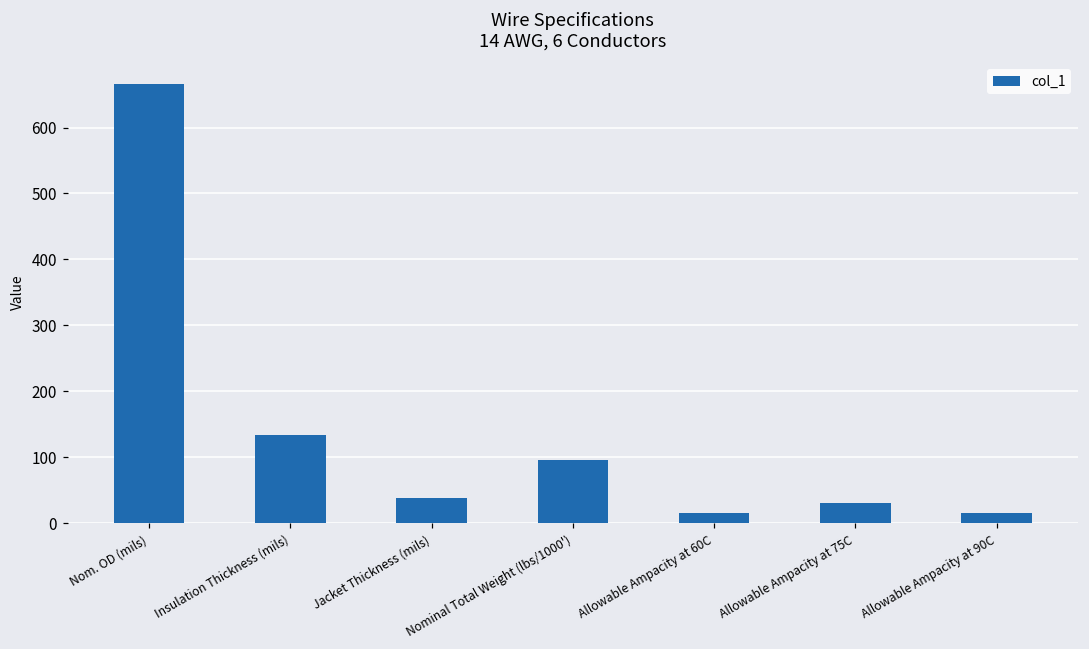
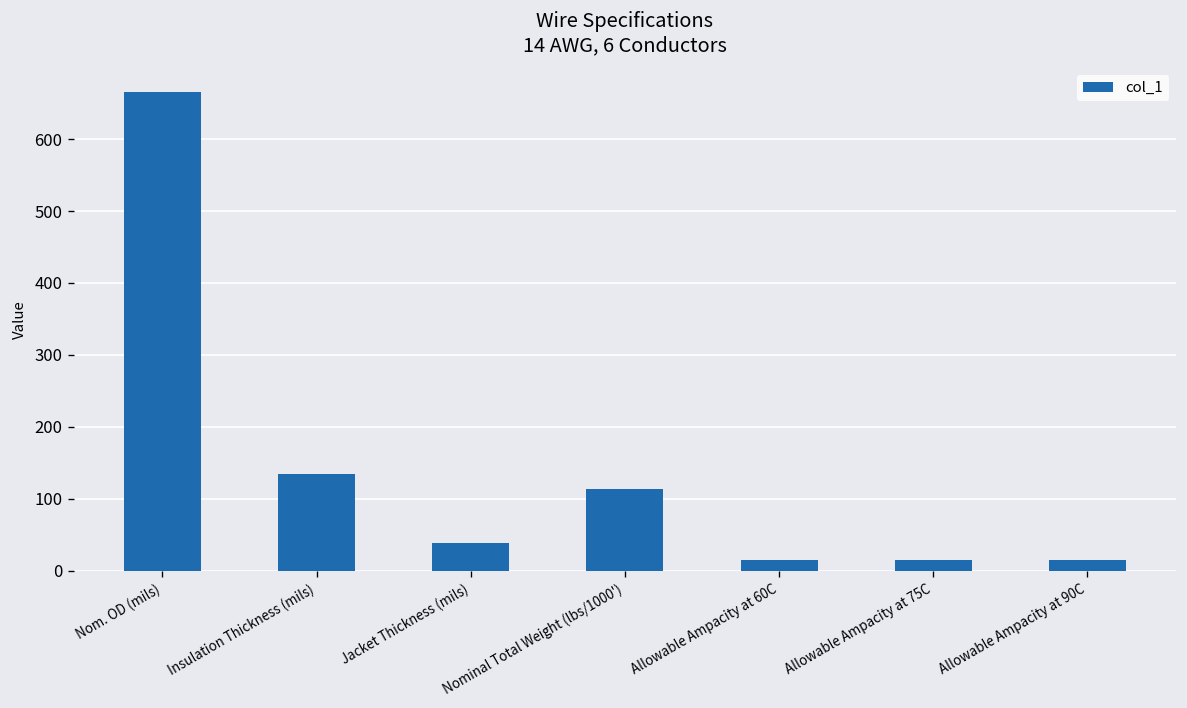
Nominal Total Weight (lbs/1000'): 100 -> 110
Allowable Ampacity at 75C: 30 -> 20
